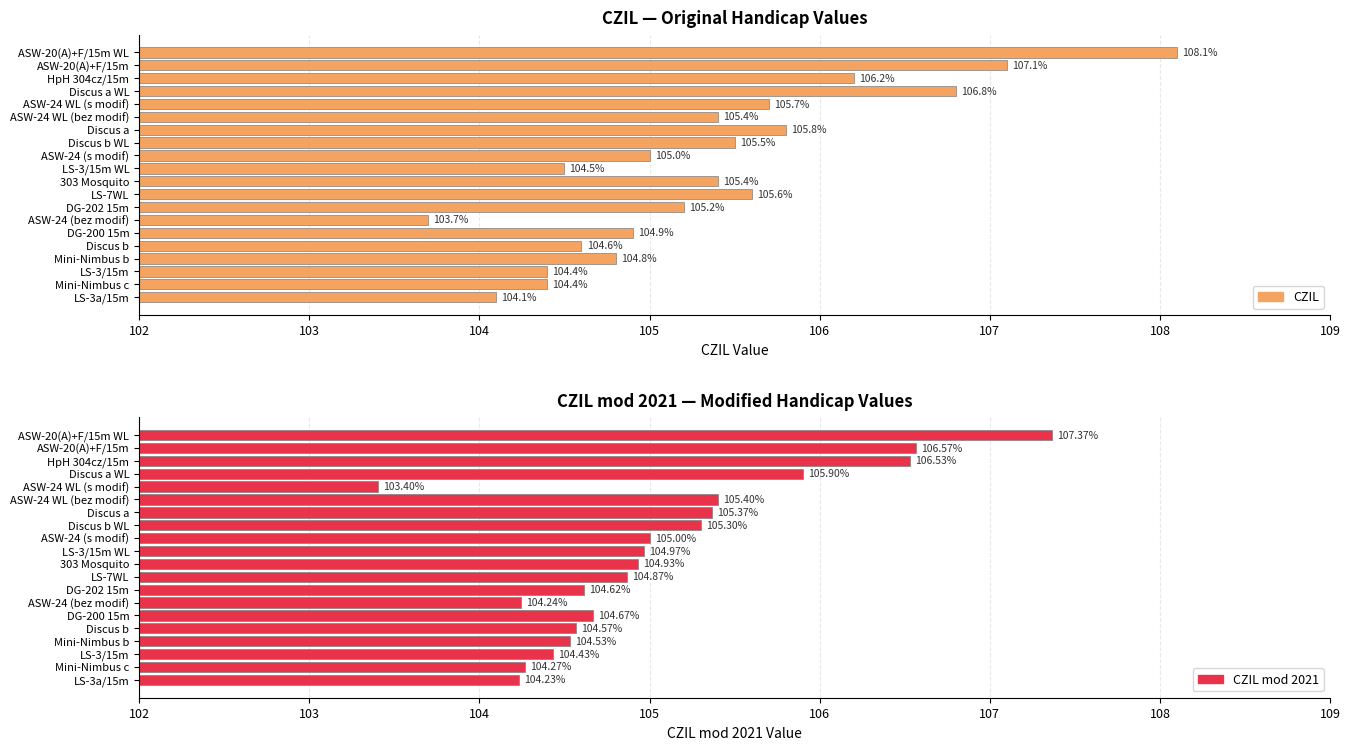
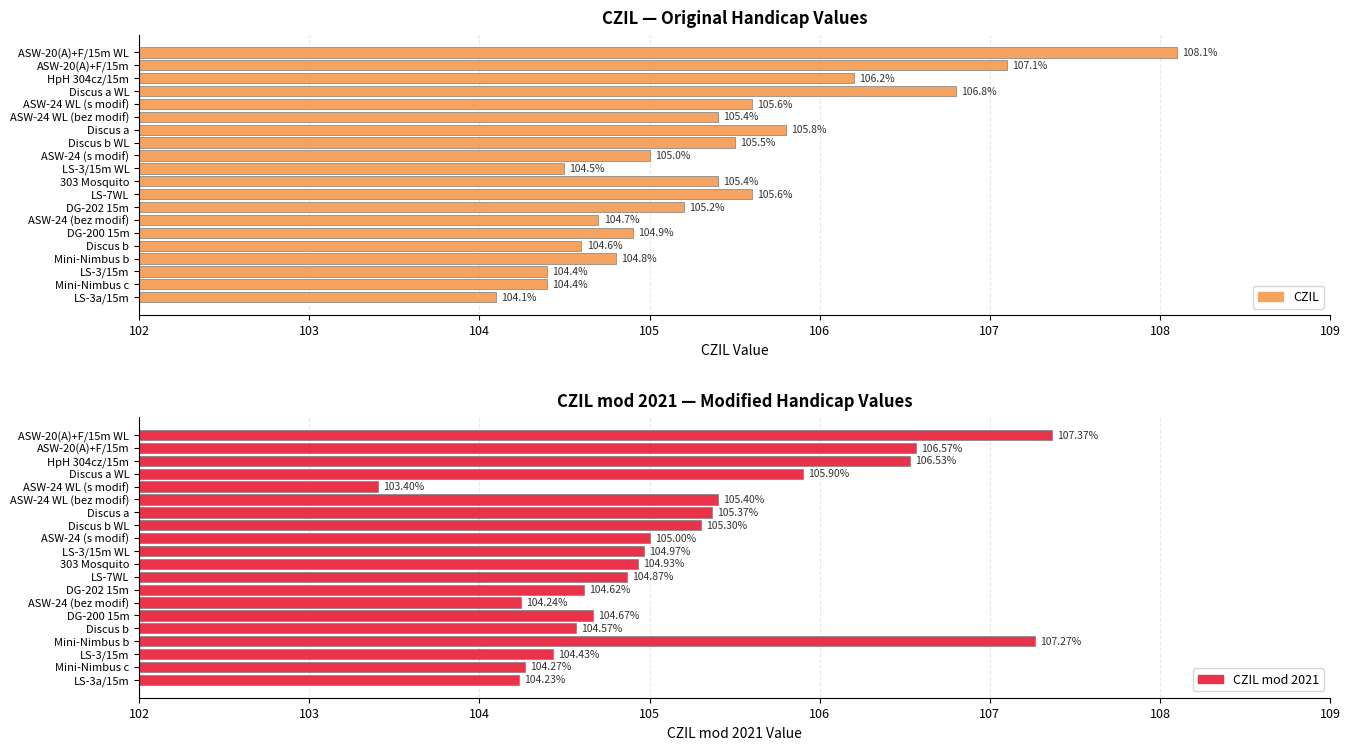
CZIL — Original Handicap Values, ASW-24 WL (s modif): 105.7% -> 105.6%
CZIL — Original Handicap Values, ASW-24 (bez modif): 103.7% -> 104.7%
CZIL mod 2021 — Modified Handicap Values, Mini-Nimbus b: 104.53% -> 107.27%
